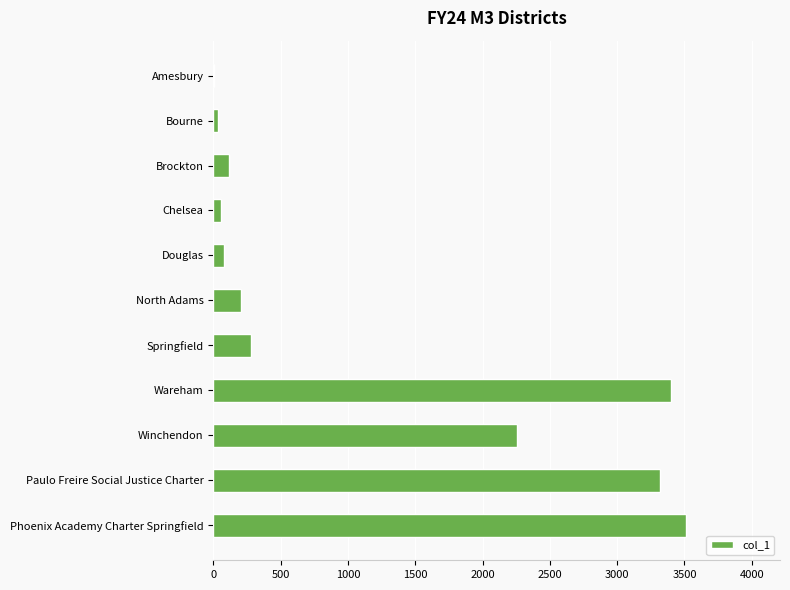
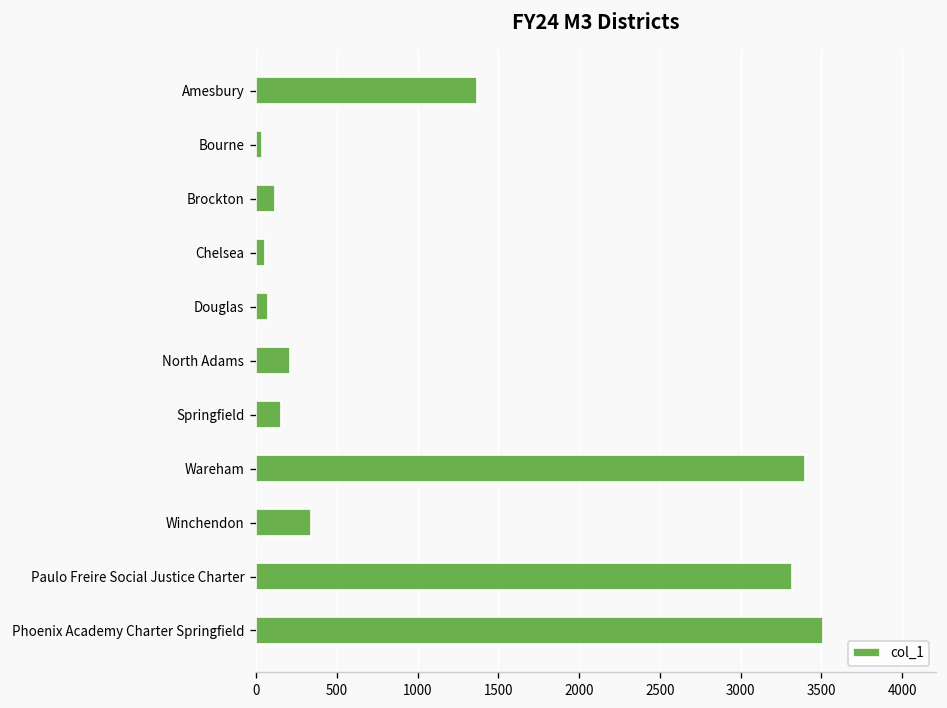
Amesbury: 10 -> 1370
Springfield: 280 -> 150
Winchendon: 2250 -> 340
